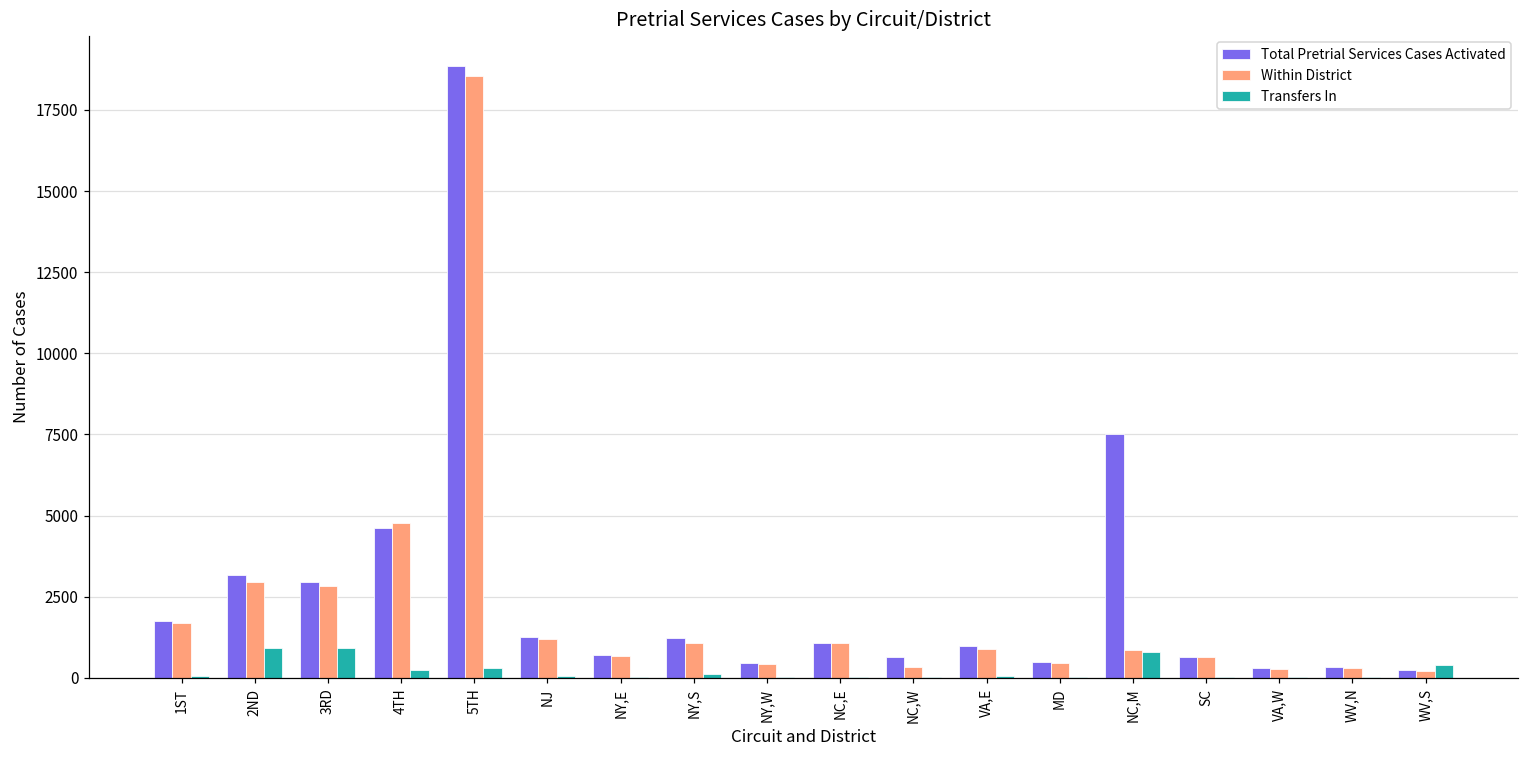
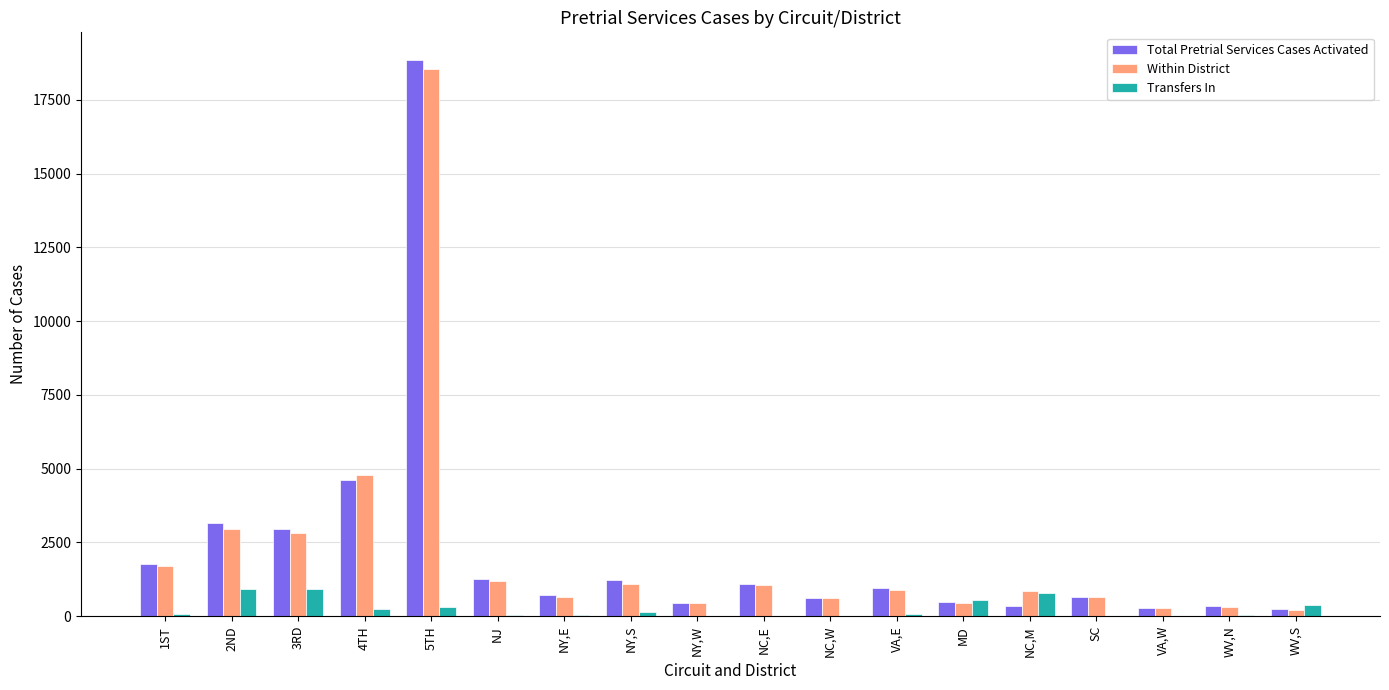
Within District, NC,W: 300 -> 600
Transfers In, MD: 0 -> 500
Total Pretrial Services Cases Activated, NC,M: 7500 -> 300
